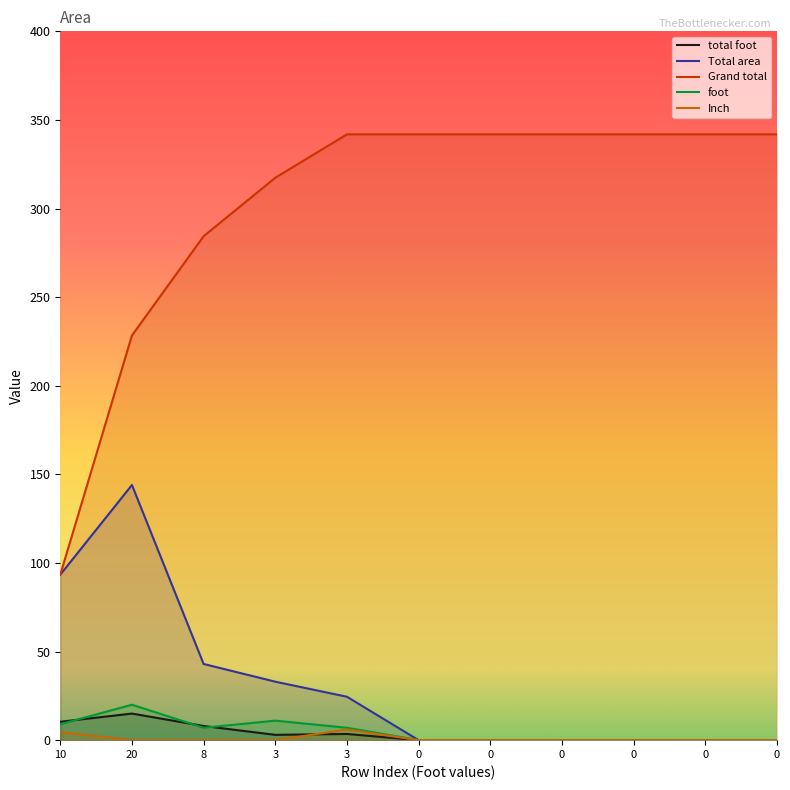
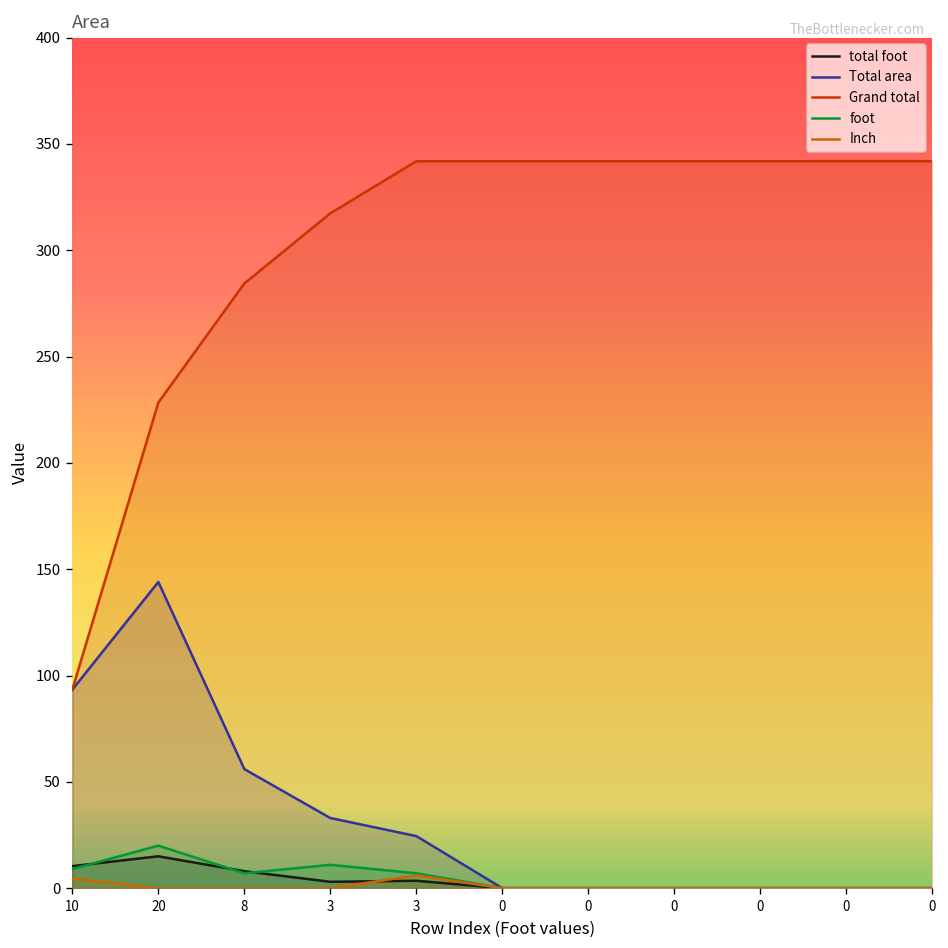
Total area, 8: 43 -> 56
